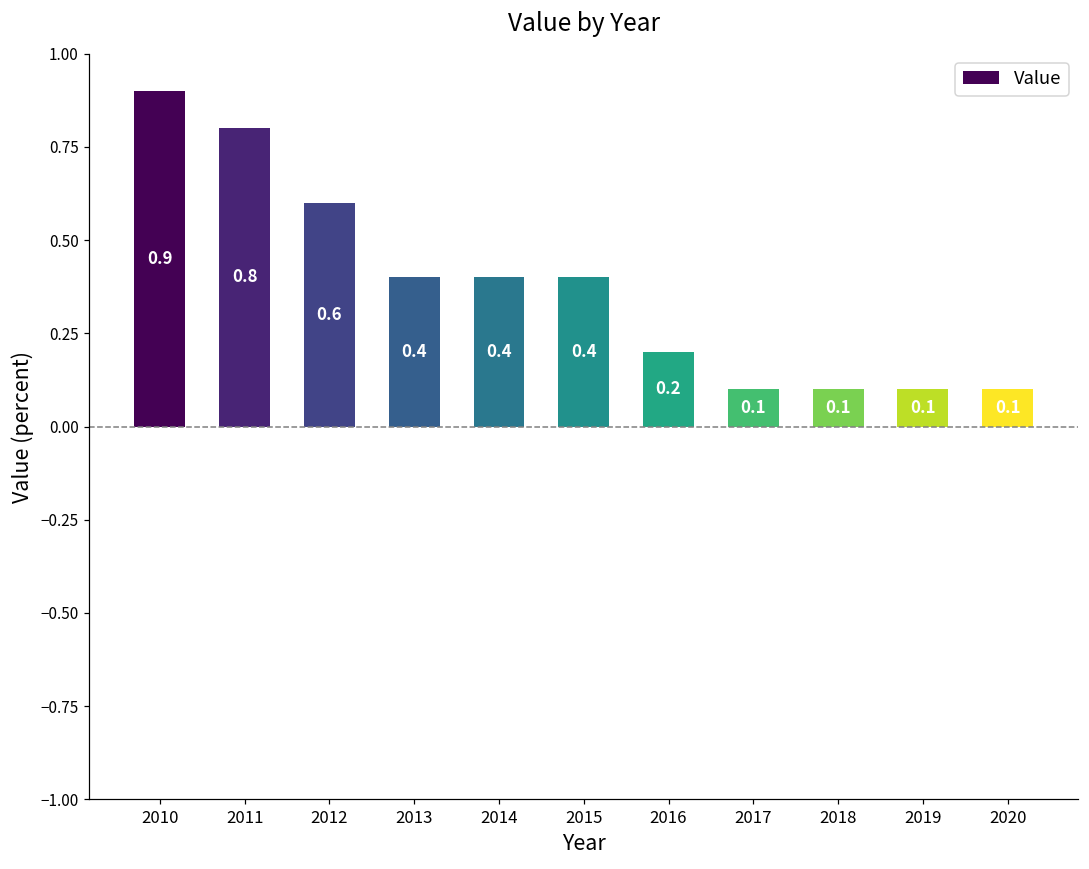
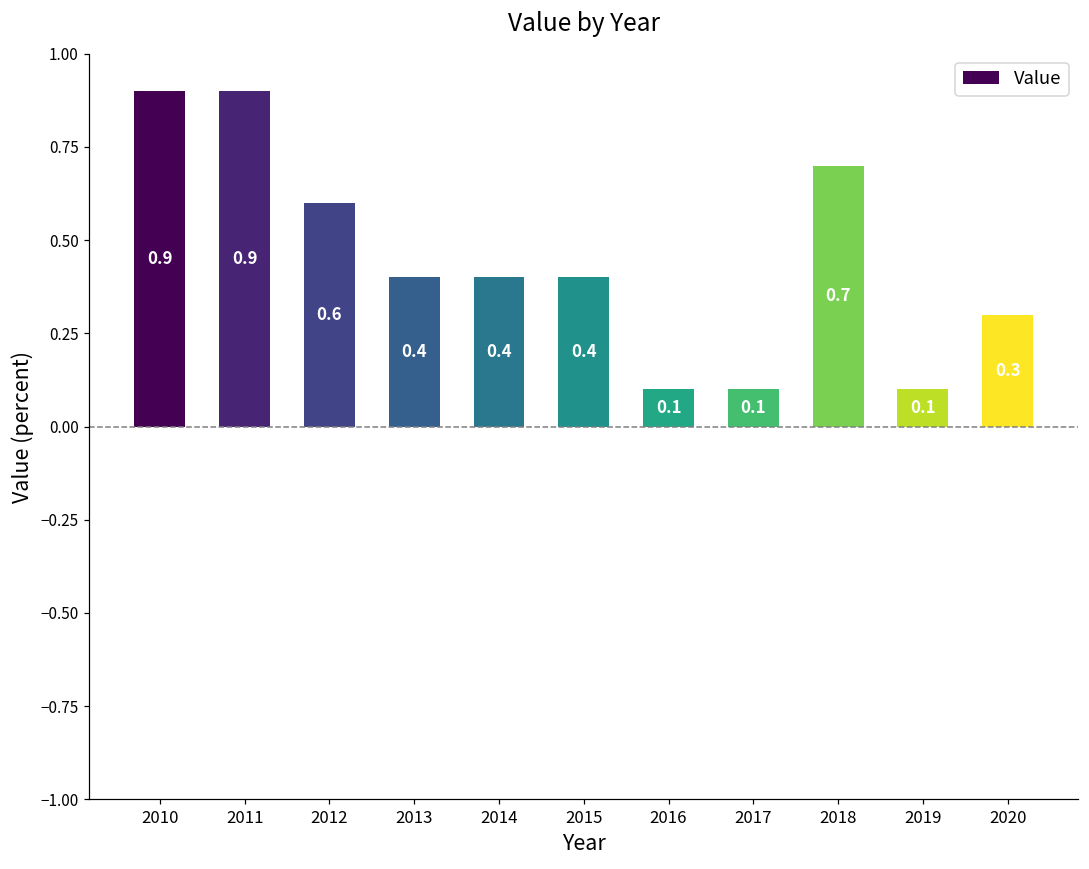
2011: 0.8 -> 0.9
2016: 0.2 -> 0.1
2018: 0.1 -> 0.7
2020: 0.1 -> 0.3
